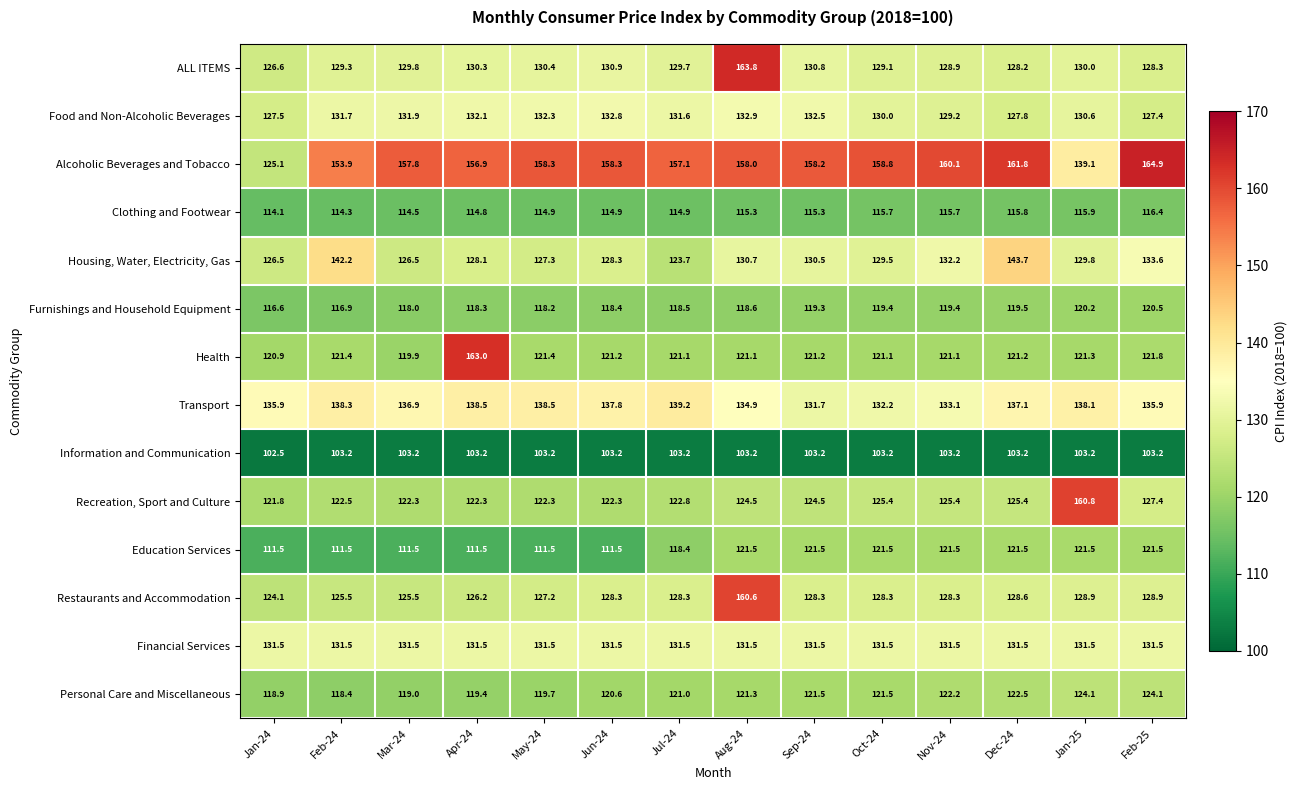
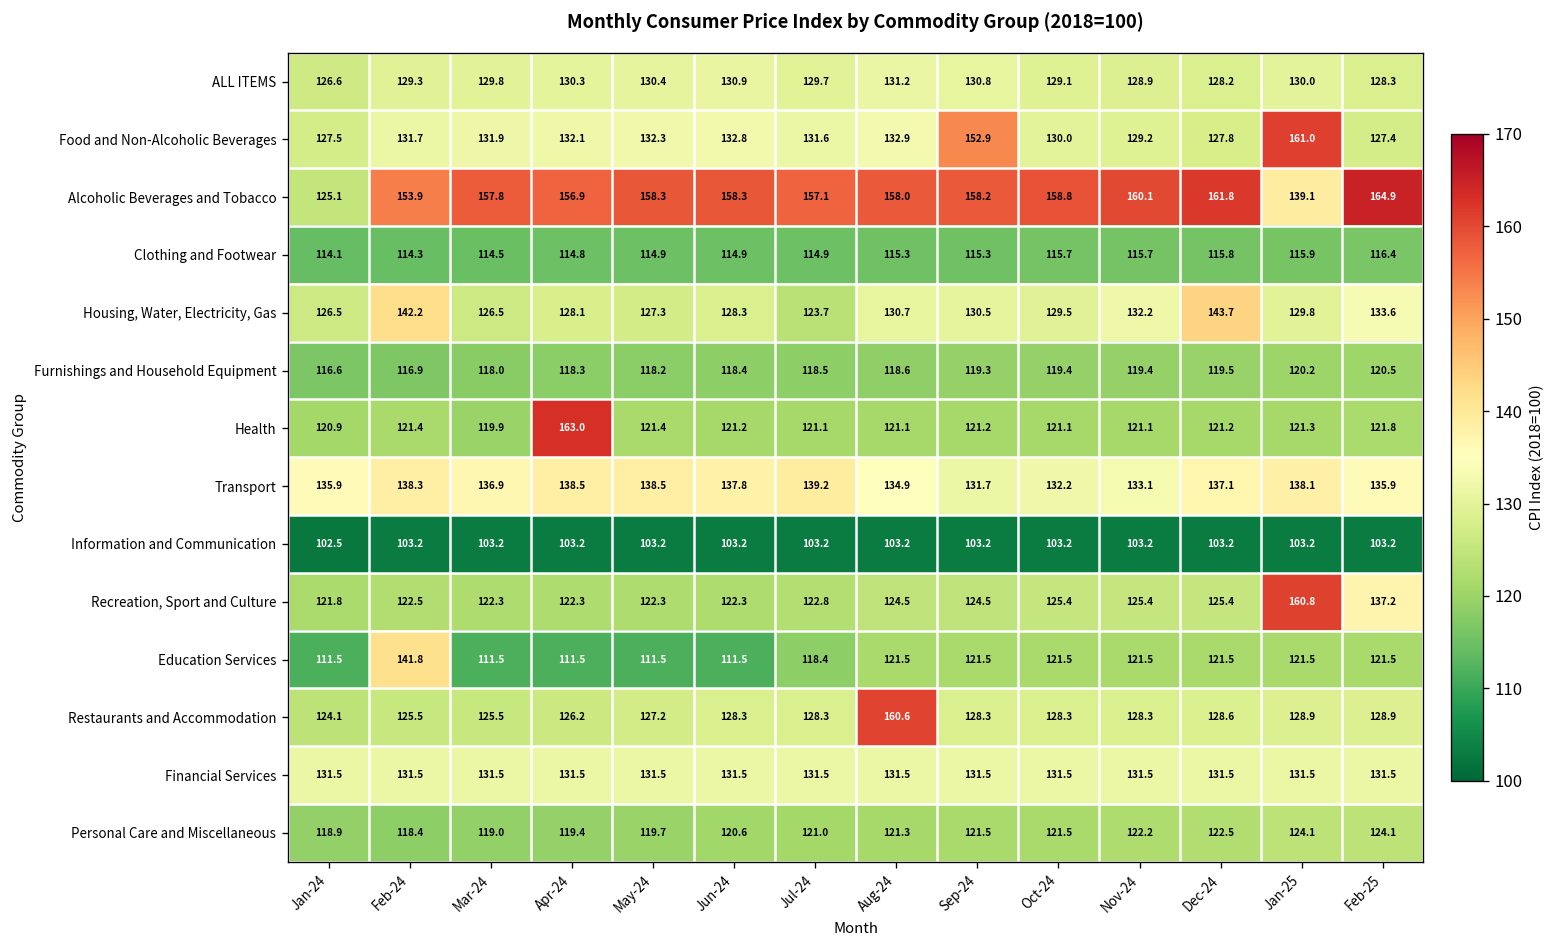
ALL ITEMS, Aug-24: 163.8 -> 131.2
Food and Non-Alcoholic Beverages, Sep-24: 132.5 -> 152.9
Food and Non-Alcoholic Beverages, Jan-25: 130.6 -> 161.0
Recreation, Sport and Culture, Feb-25: 127.4 -> 137.2
Education Services, Feb-24: 111.5 -> 141.8
